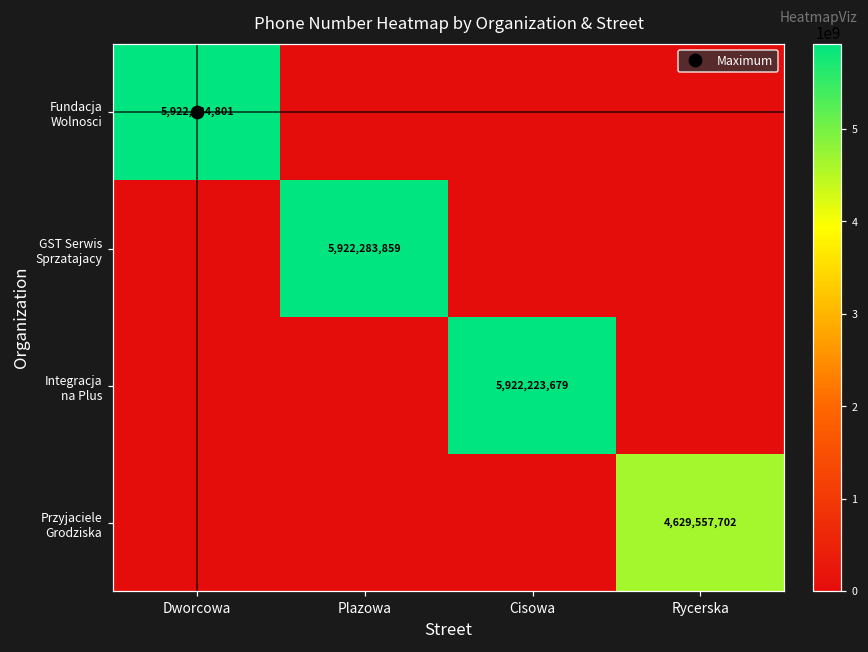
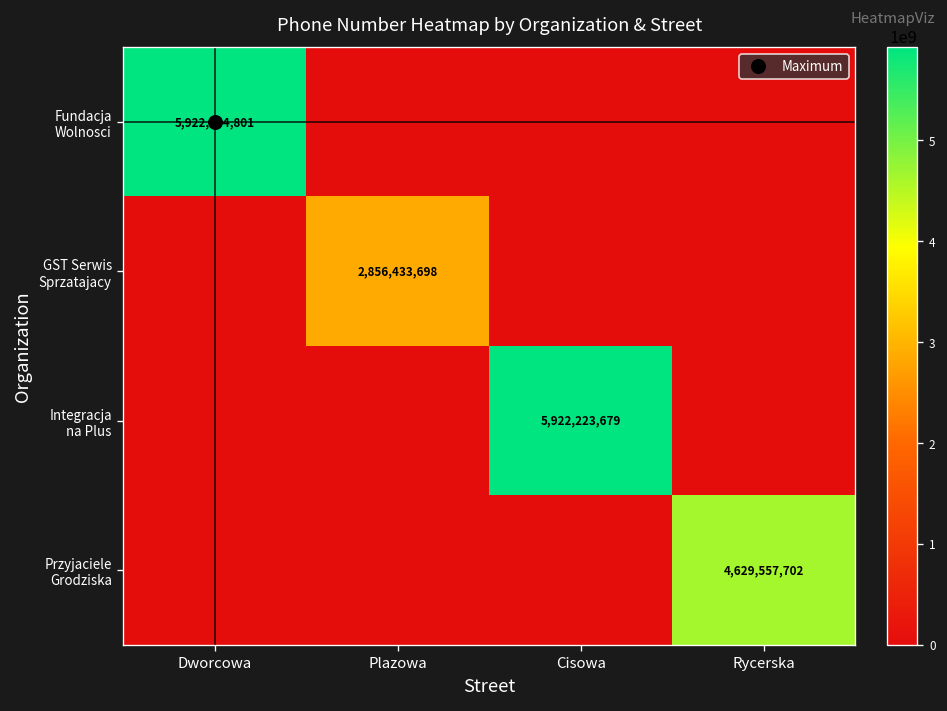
GST Serwis Sprzatajacy, Plazowa: 5,922,283,859 -> 2,856,433,698
